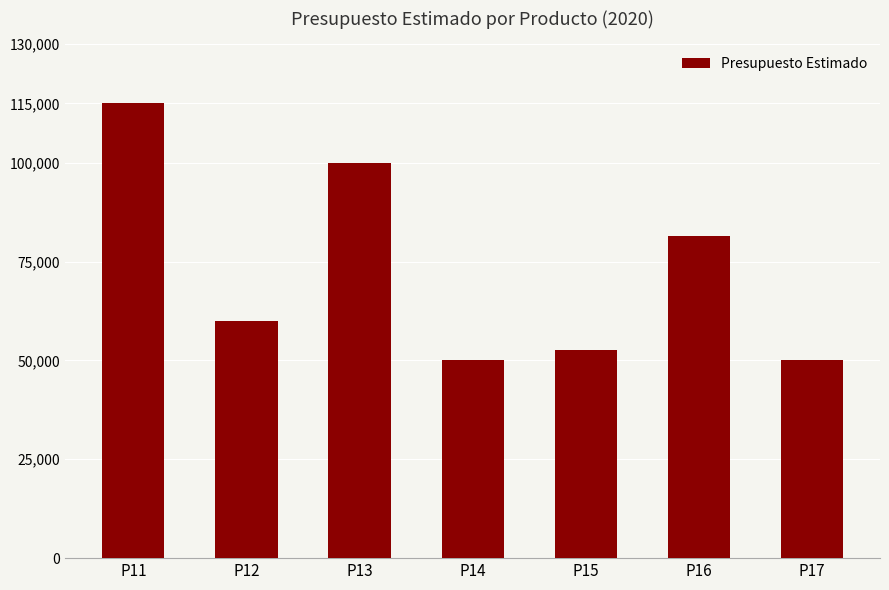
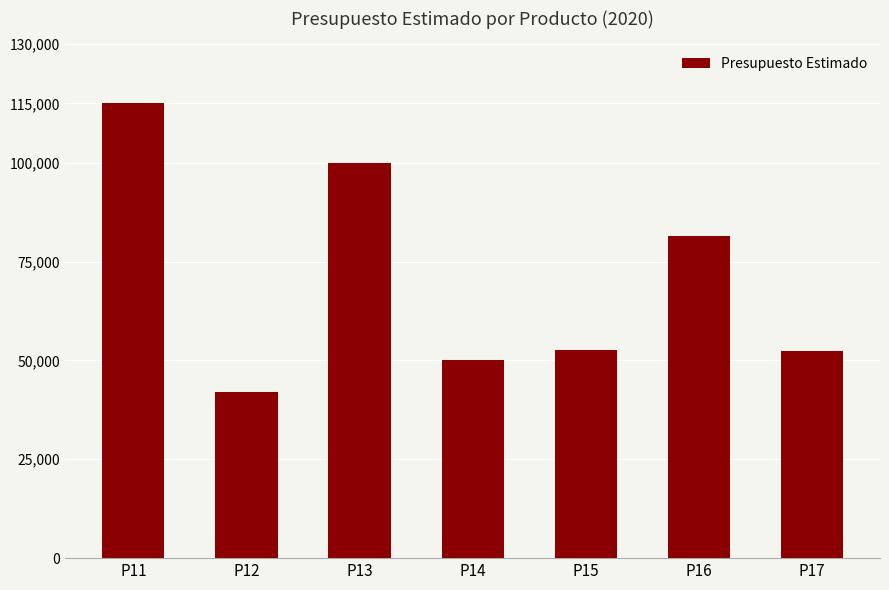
P12: 60,000 -> 42,000
P17: 50,000 -> 52,000
